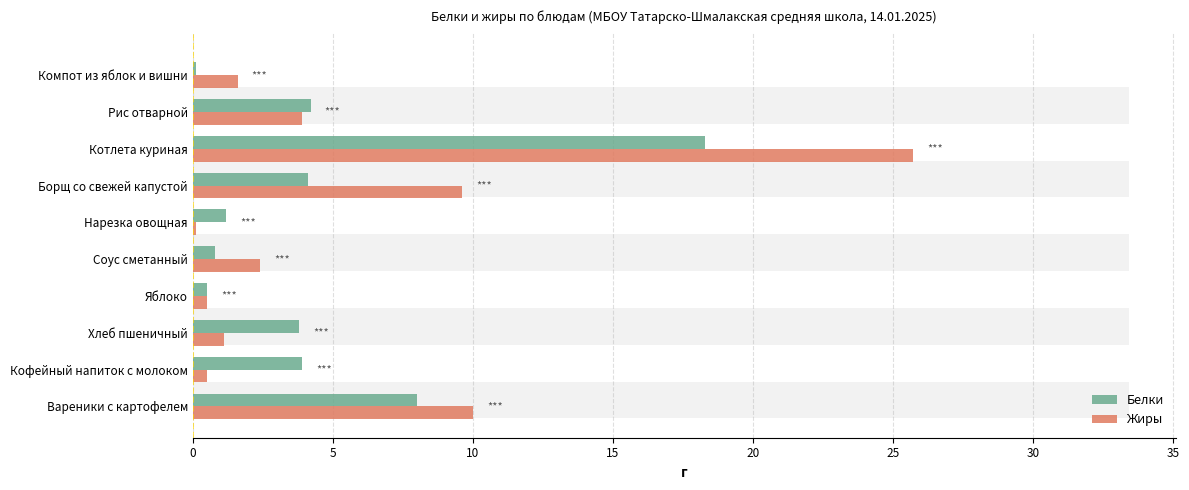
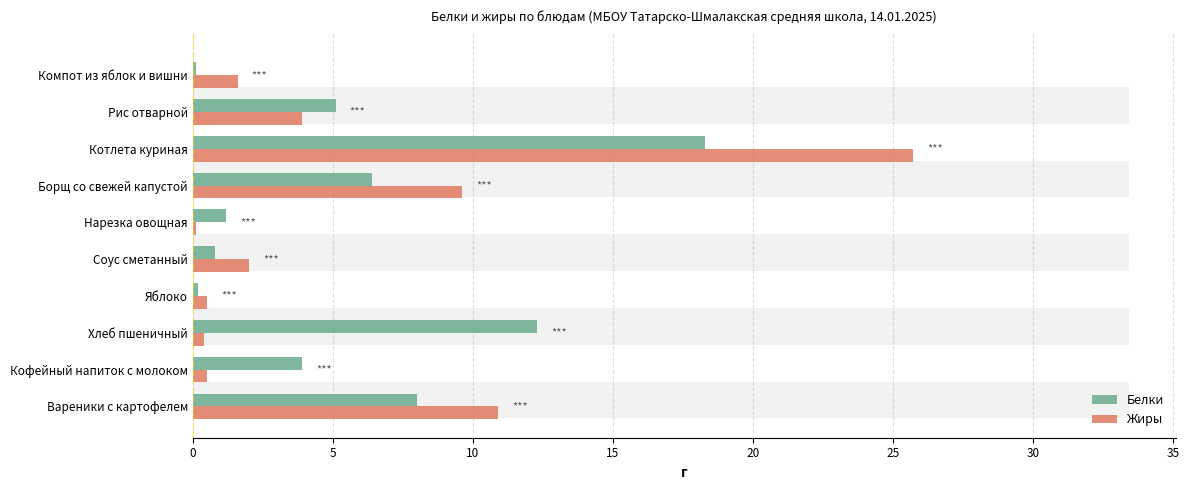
Белки, Рис отварной: 4.2 -> 5.1
Белки, Борщ со свежей капустой: 4.1 -> 6.4
Жиры, Соус сметанный: 2.4 -> 2.0
Белки, Яблоко: 0.5 -> 0.2
Белки, Хлеб пшеничный: 3.8 -> 12.3
Жиры, Хлеб пшеничный: 1.1 -> 0.4
Жиры, Вареники с картофелем: 10.0 -> 10.9
